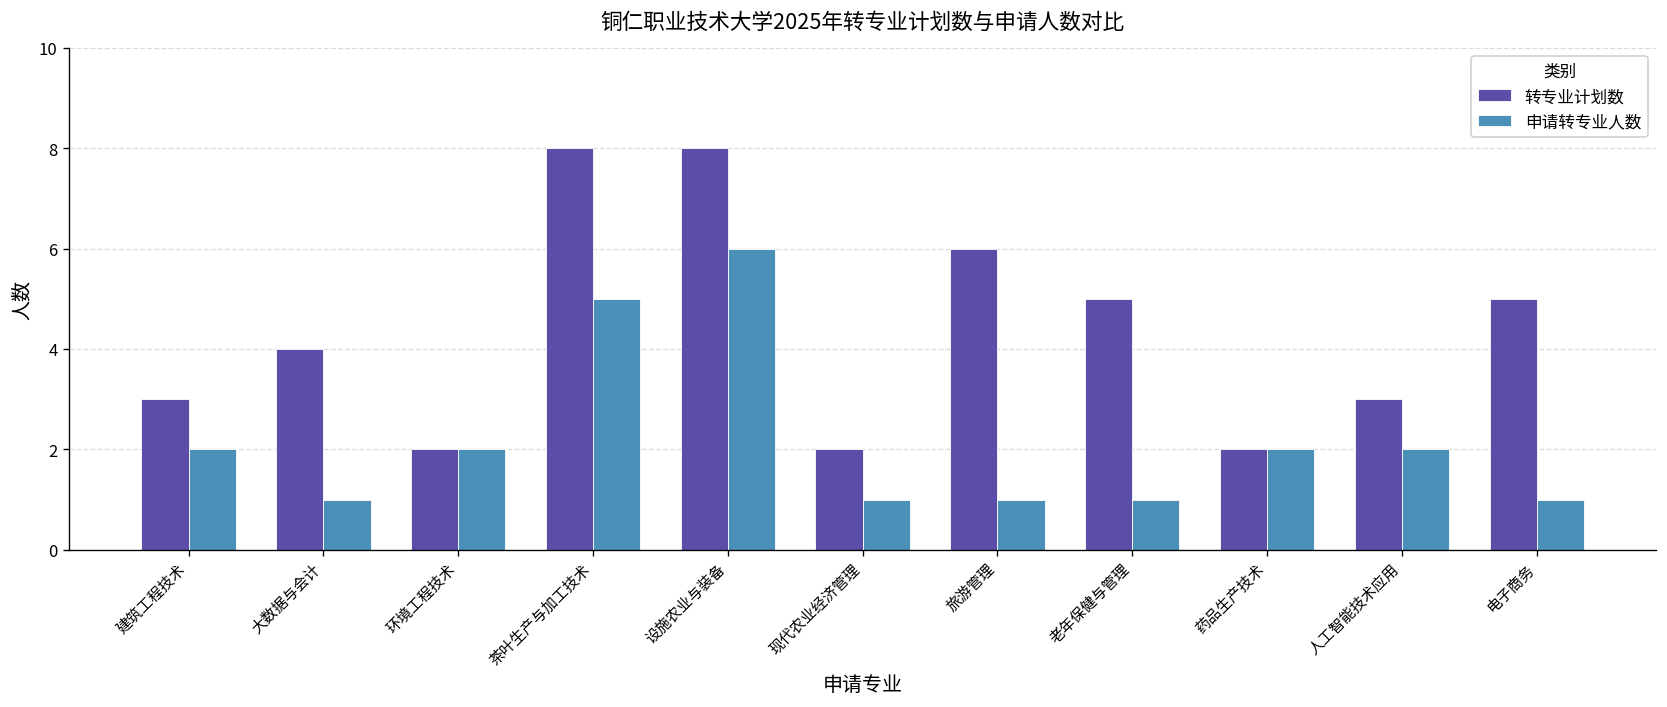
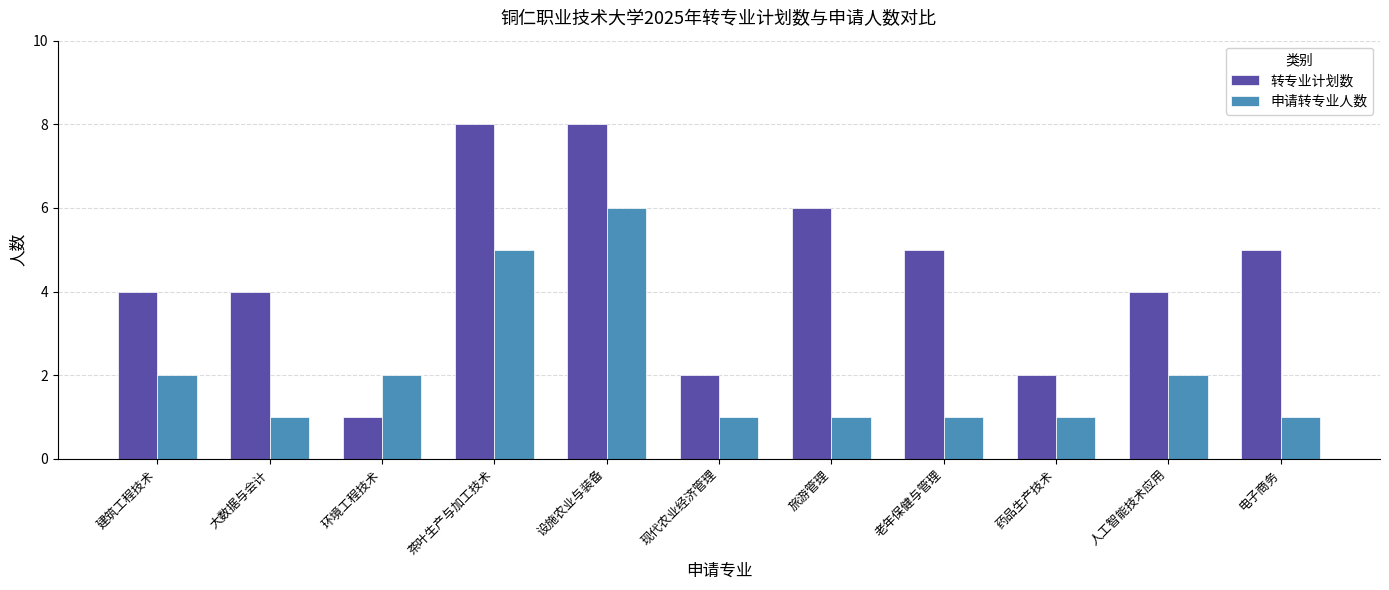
转专业计划数, 建筑工程技术: 3 -> 4
转专业计划数, 环境工程技术: 2 -> 1
申请转专业人数, 药品生产技术: 2 -> 1
转专业计划数, 人工智能技术应用: 3 -> 4
